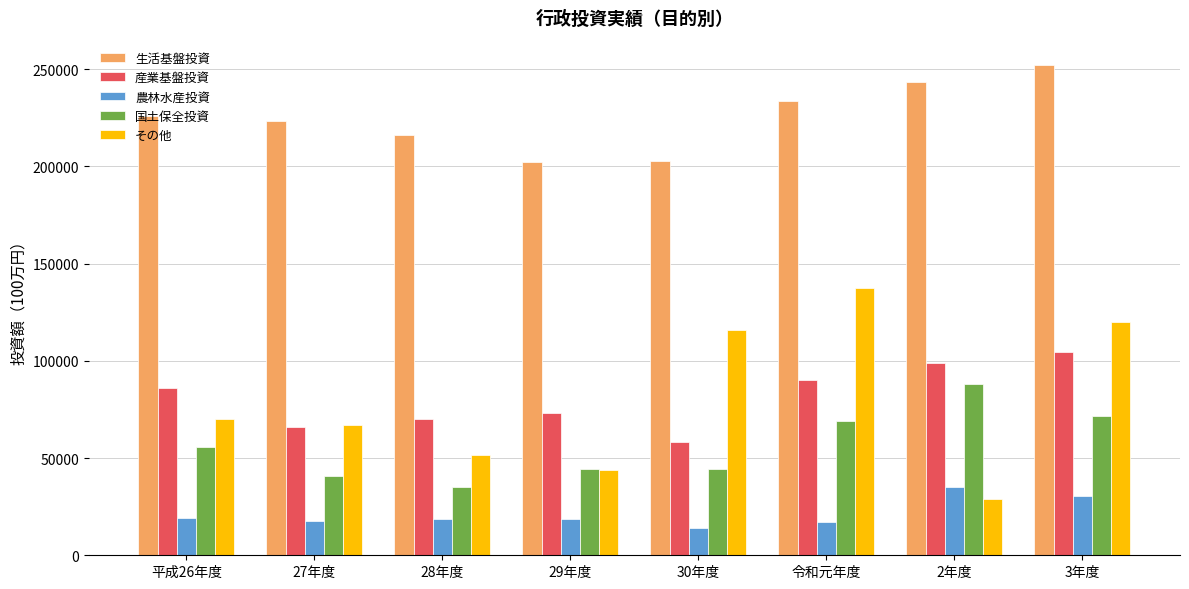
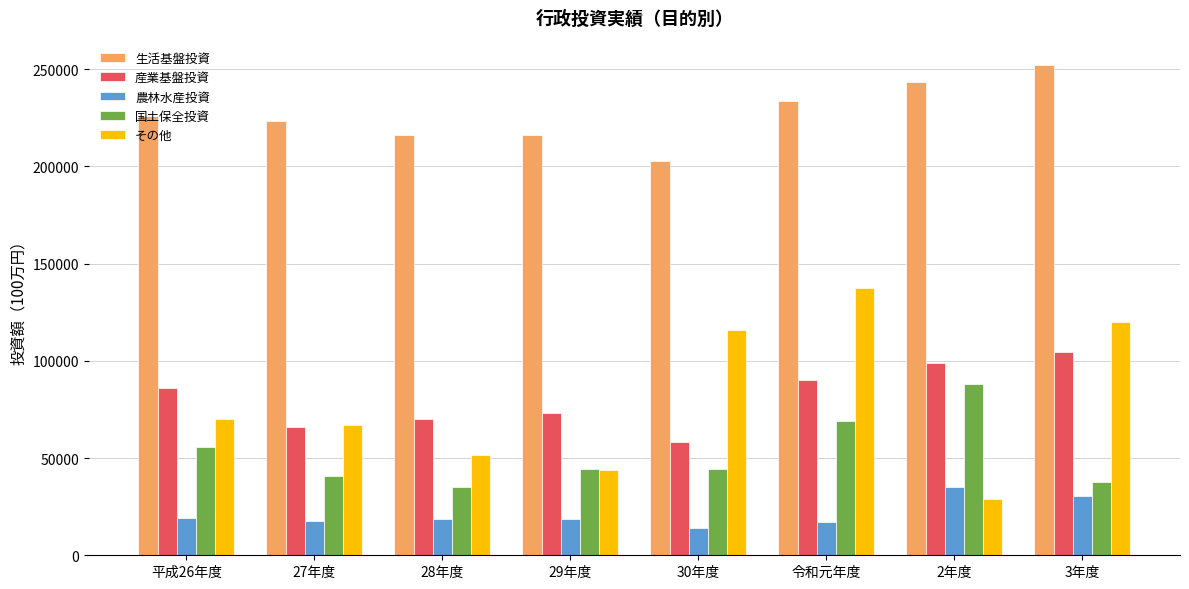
生活基盤投資, 29年度: 202000 -> 216000
国土保全投資, 3年度: 72000 -> 37000
